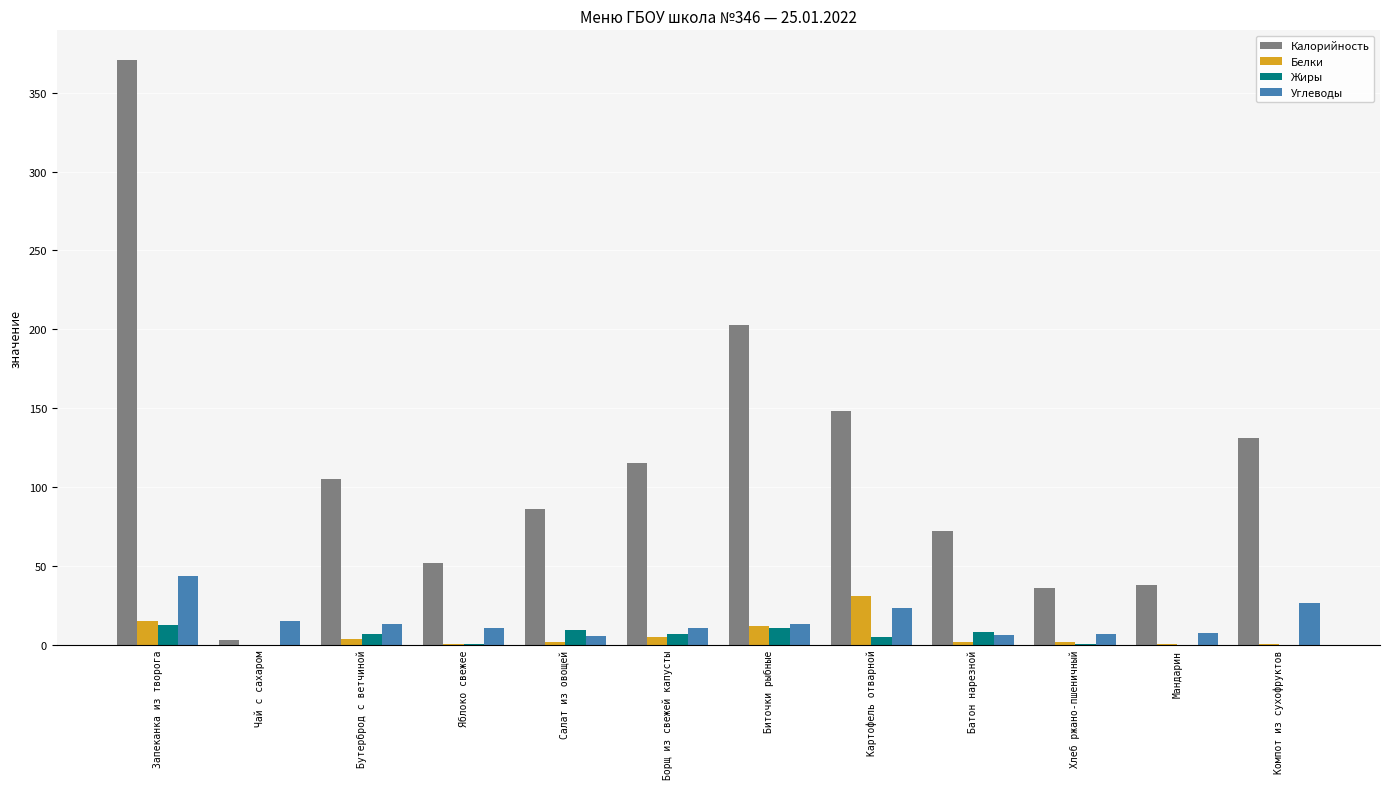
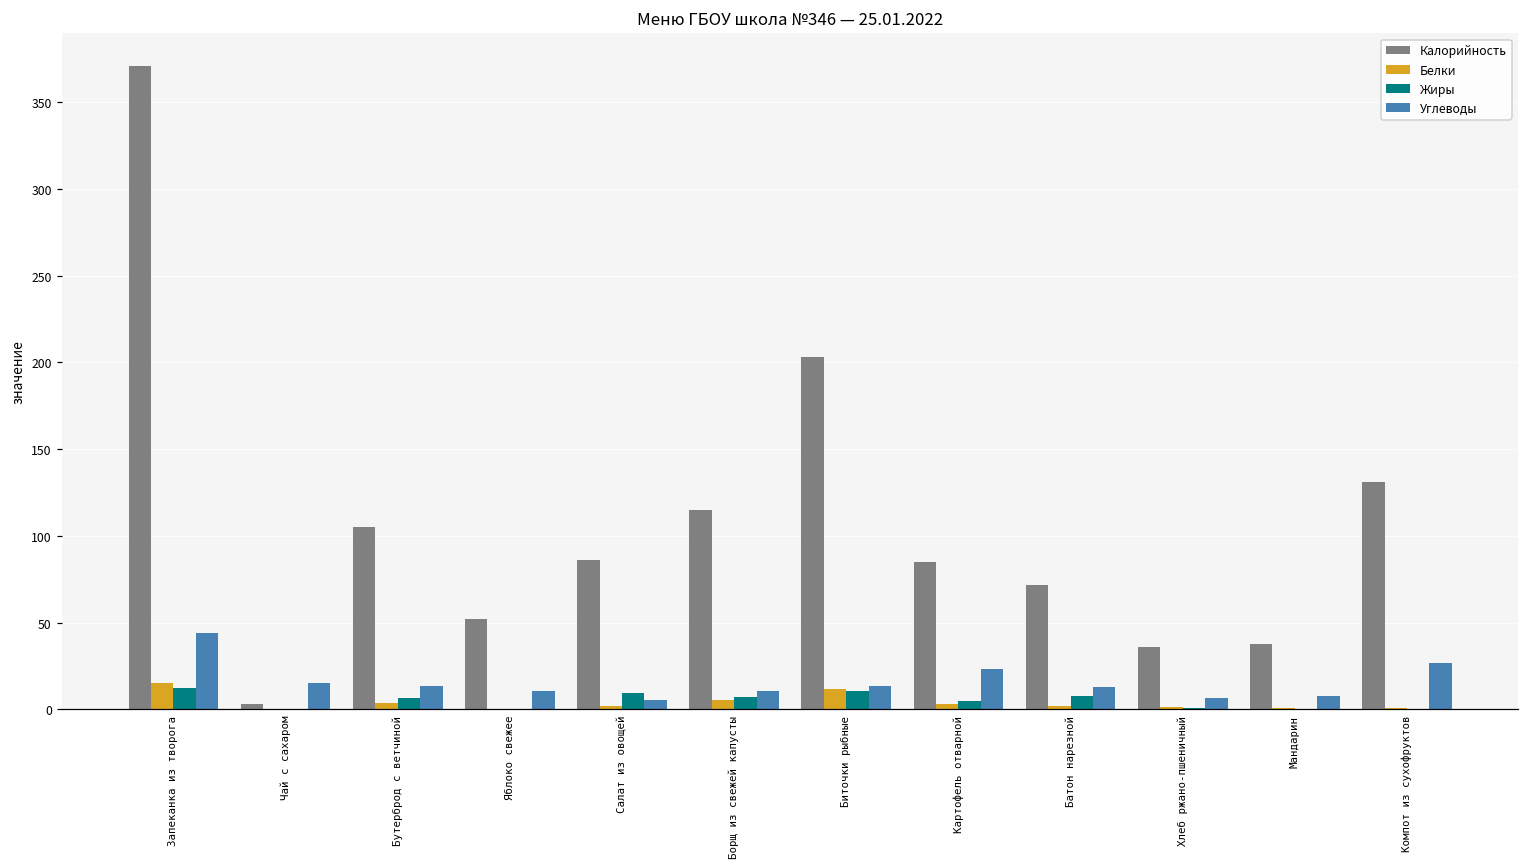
Калорийность, Картофель отварной: 148 -> 85
Белки, Картофель отварной: 31 -> 3
Углеводы, Батон нарезной: 6 -> 13
